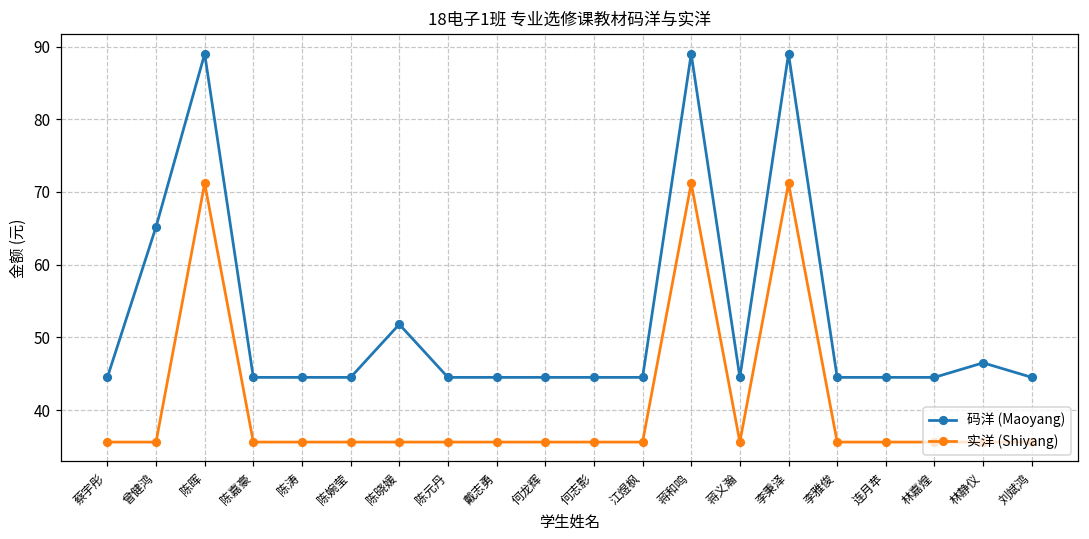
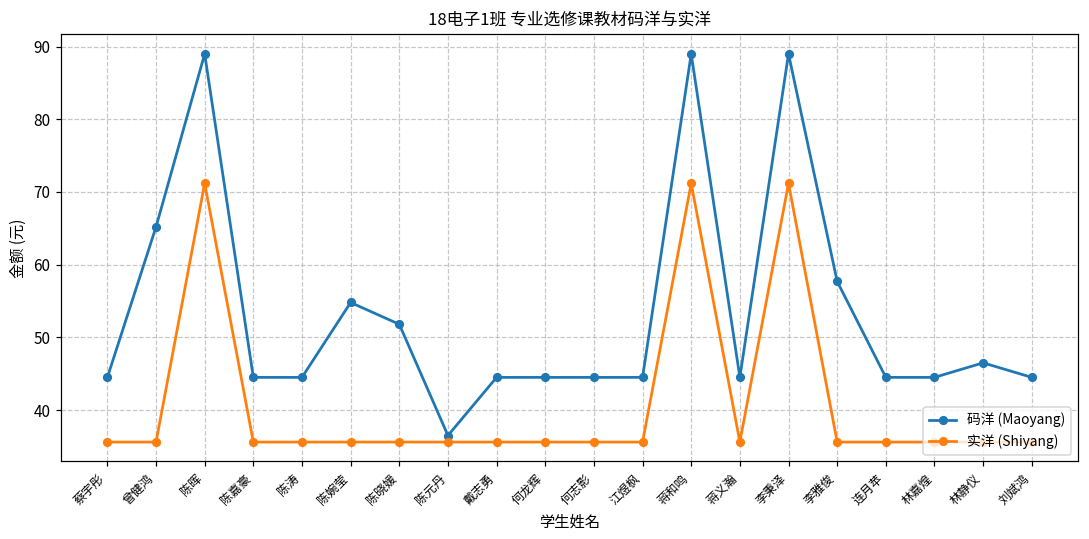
码洋 (Maoyang), 陈婉莹: 45 -> 55
码洋 (Maoyang), 陈元丹: 45 -> 37
码洋 (Maoyang), 李雅俊: 45 -> 58
